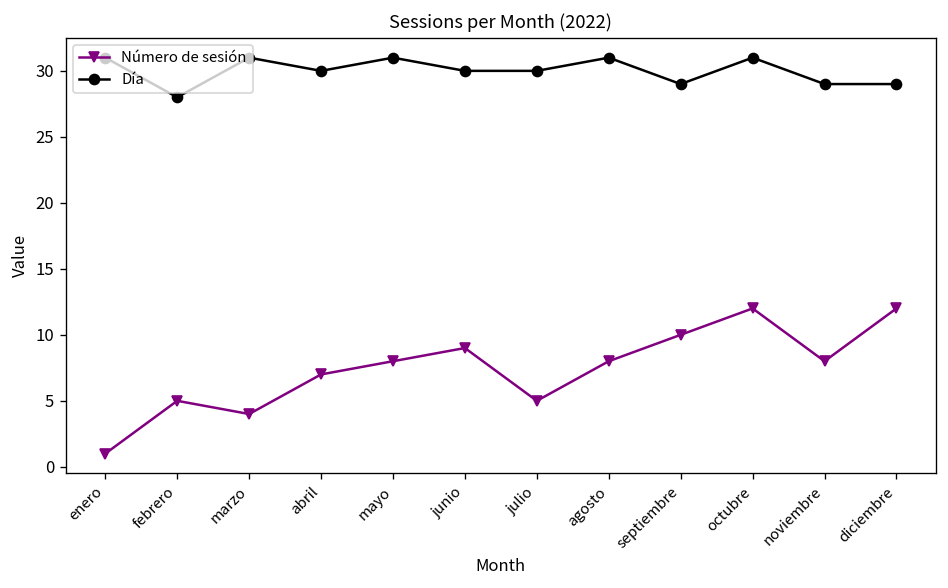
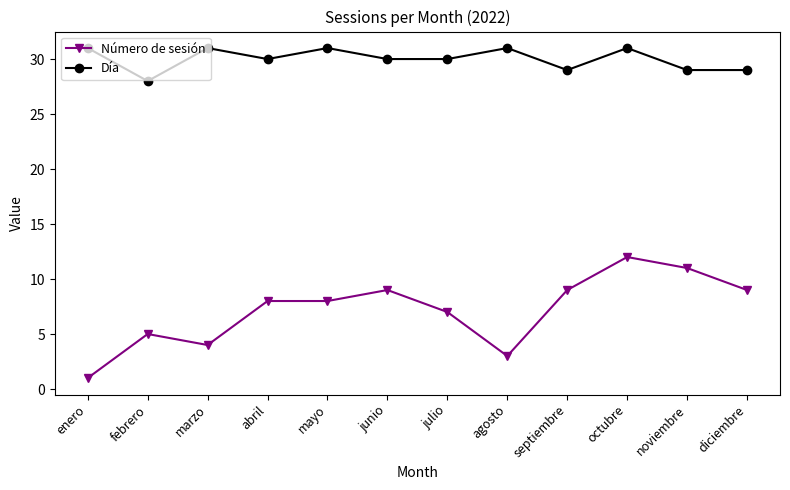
Número de sesión, abril: 7 -> 8
Número de sesión, julio: 5 -> 7
Número de sesión, agosto: 8 -> 3
Número de sesión, septiembre: 10 -> 9
Número de sesión, noviembre: 8 -> 11
Número de sesión, diciembre: 12 -> 9
